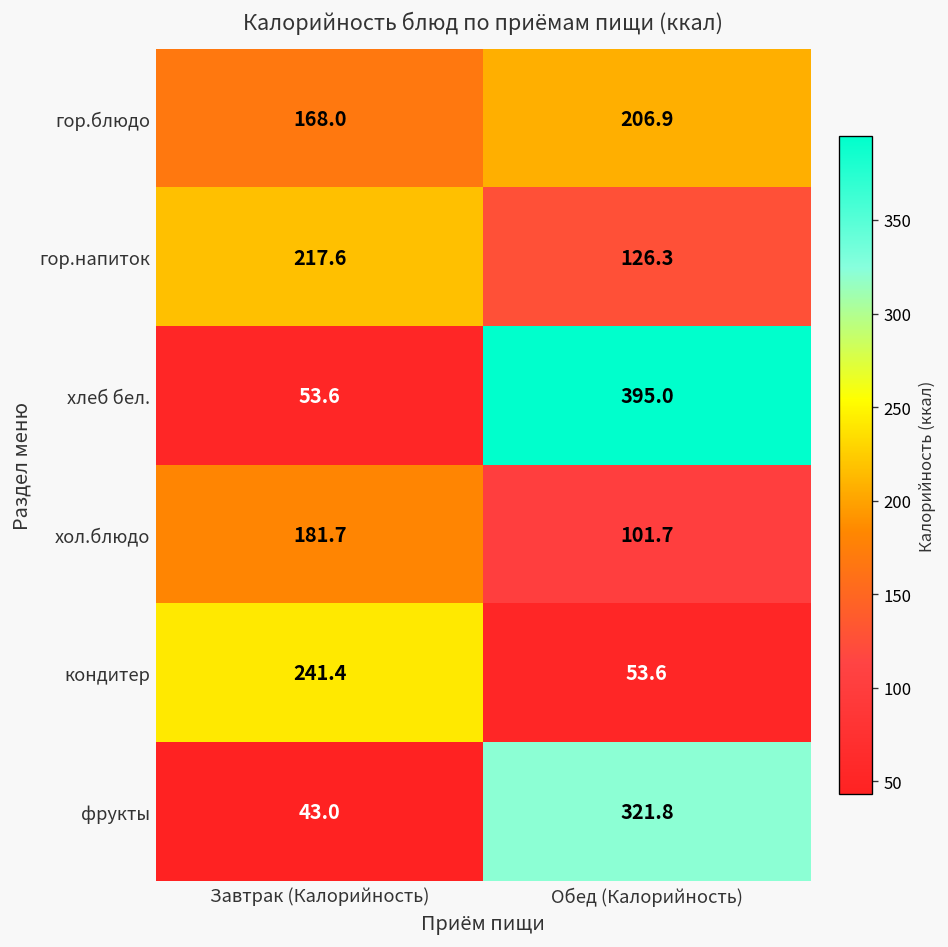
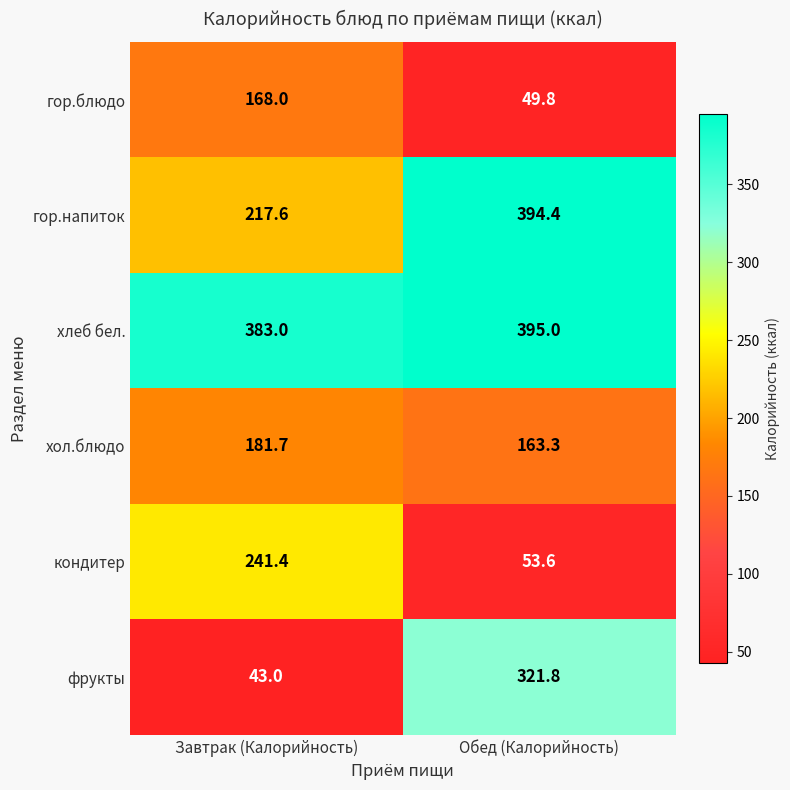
гор.блюдо, Обед (Калорийность): 206.9 -> 49.8
гор.напиток, Обед (Калорийность): 126.3 -> 394.4
хлеб бел., Завтрак (Калорийность): 53.6 -> 383.0
хол.блюдо, Обед (Калорийность): 101.7 -> 163.3
